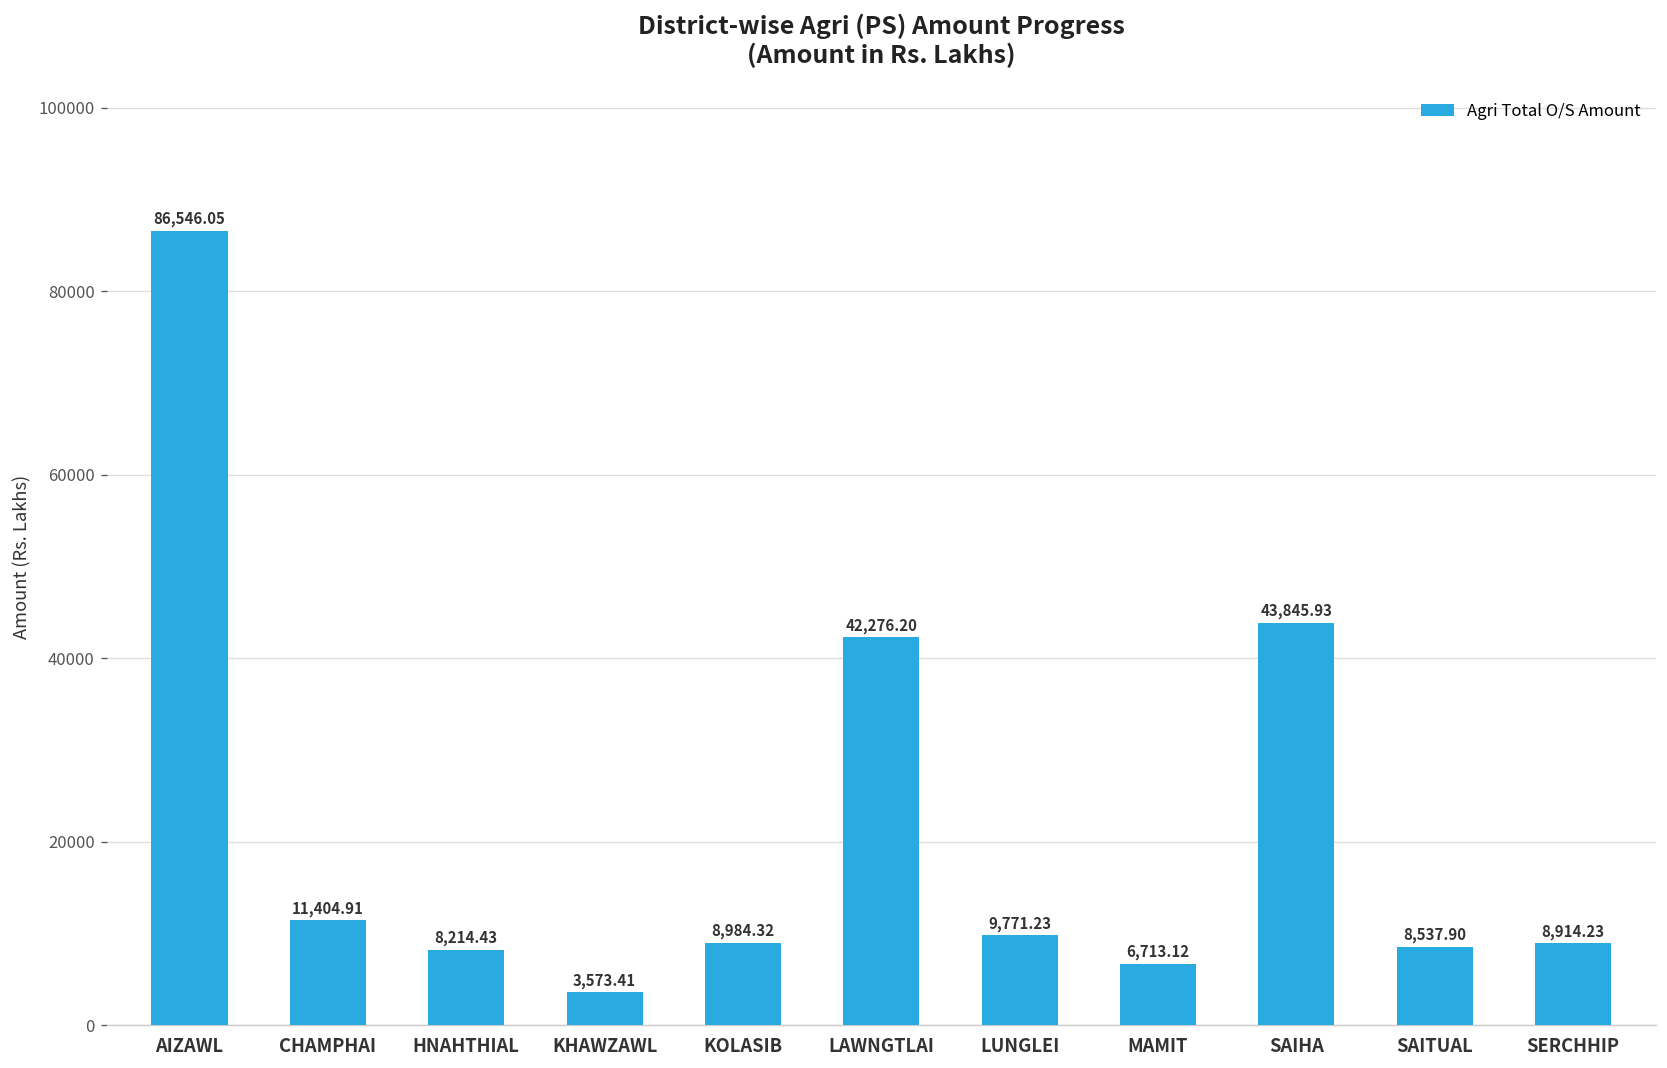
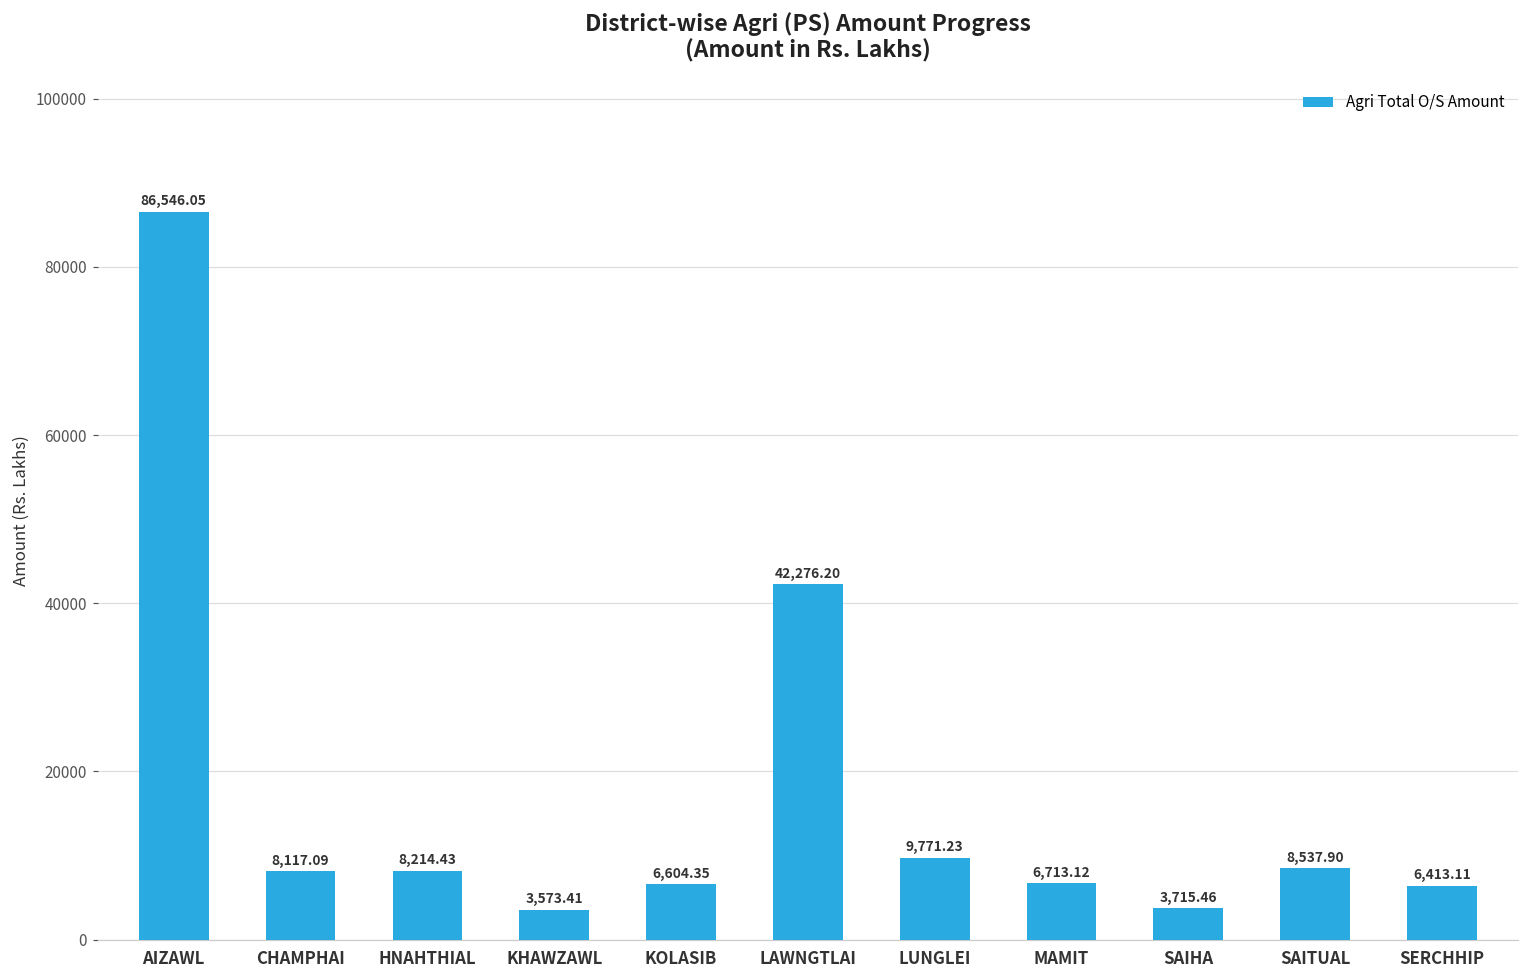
CHAMPHAI: 11,404.91 -> 8,117.09
KOLASIB: 8,984.32 -> 6,604.35
SAIHA: 43,845.93 -> 3,715.46
SERCHHIP: 8,914.23 -> 6,413.11
